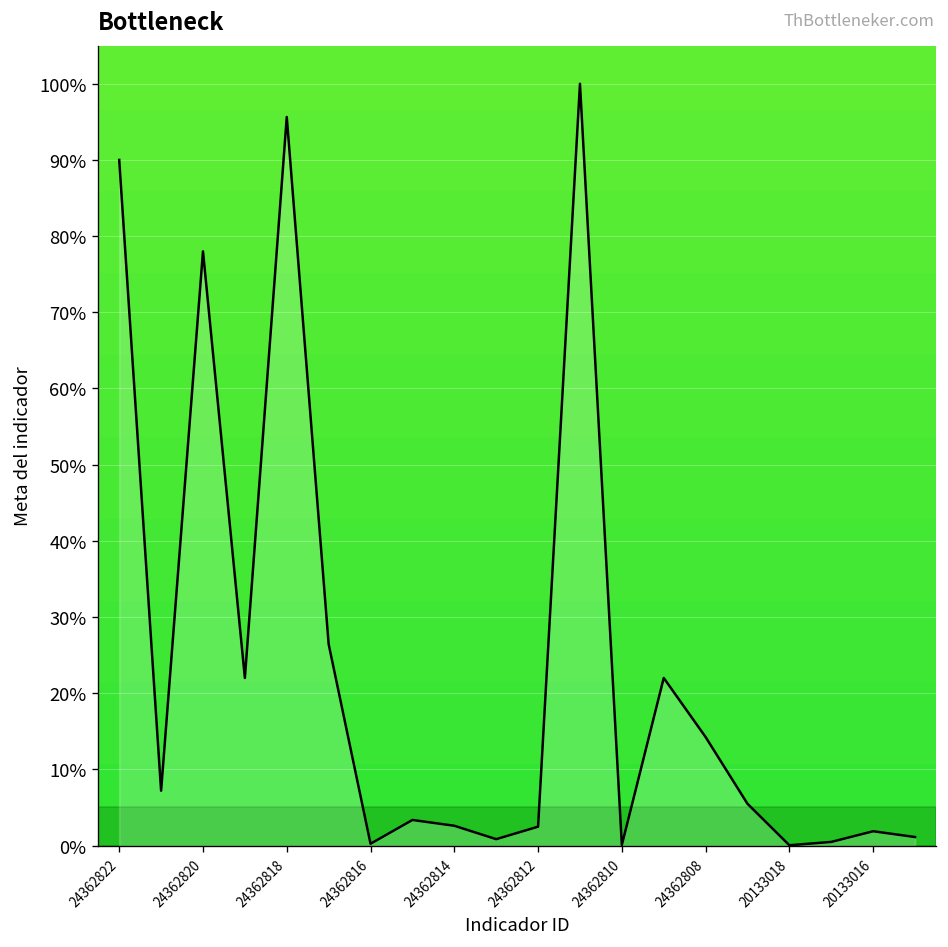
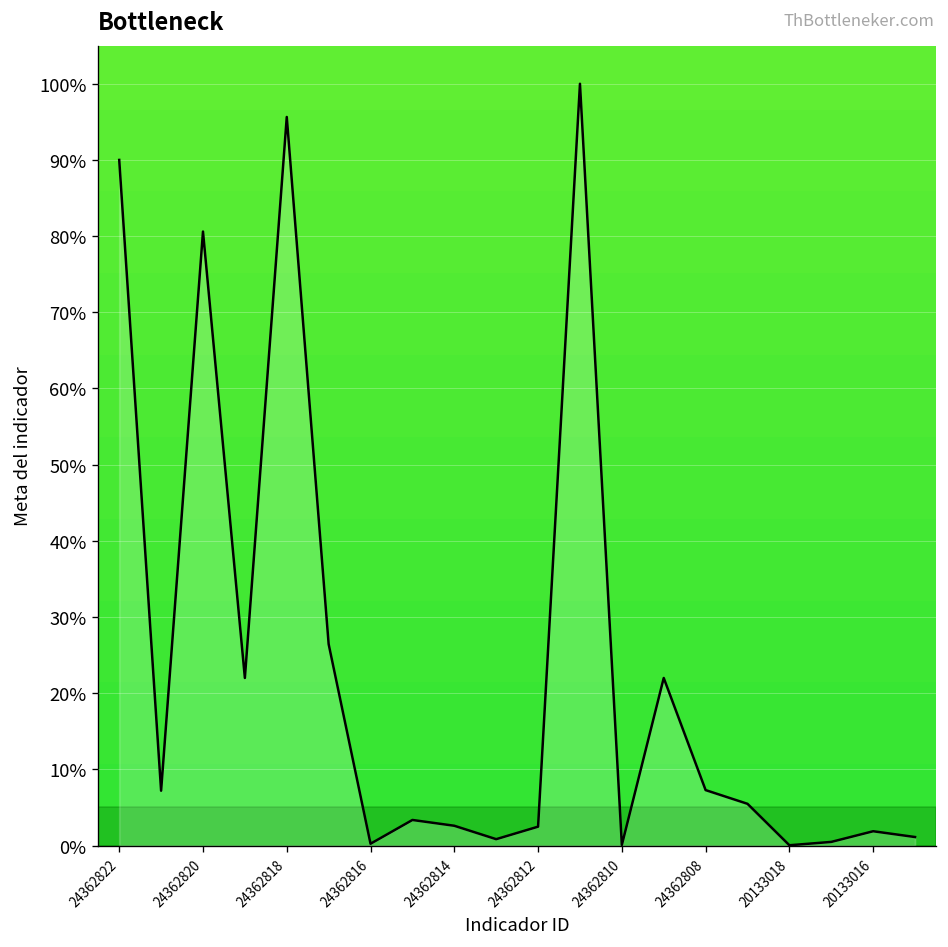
24362820: 78% -> 81%
24362808: 14% -> 7%
